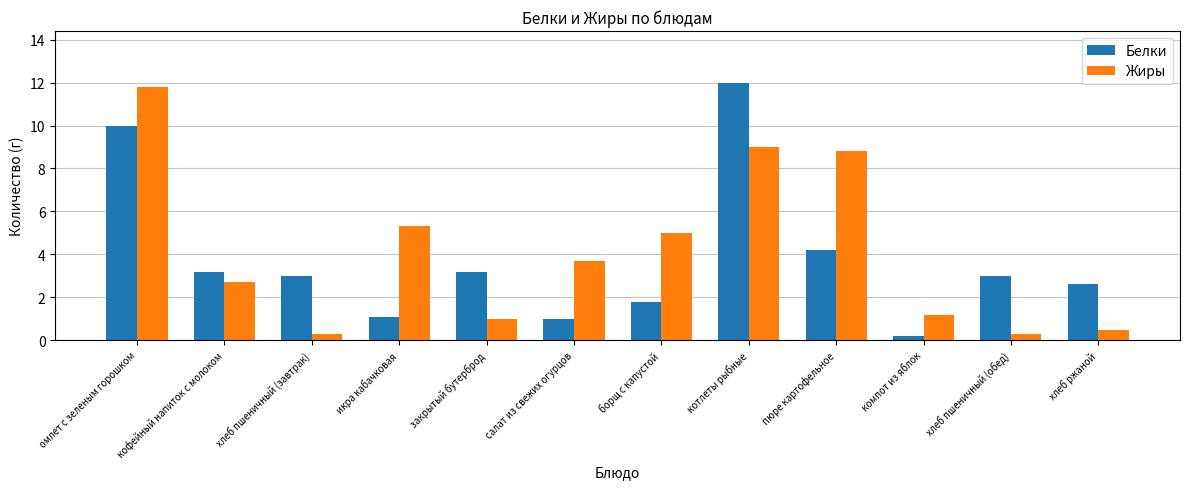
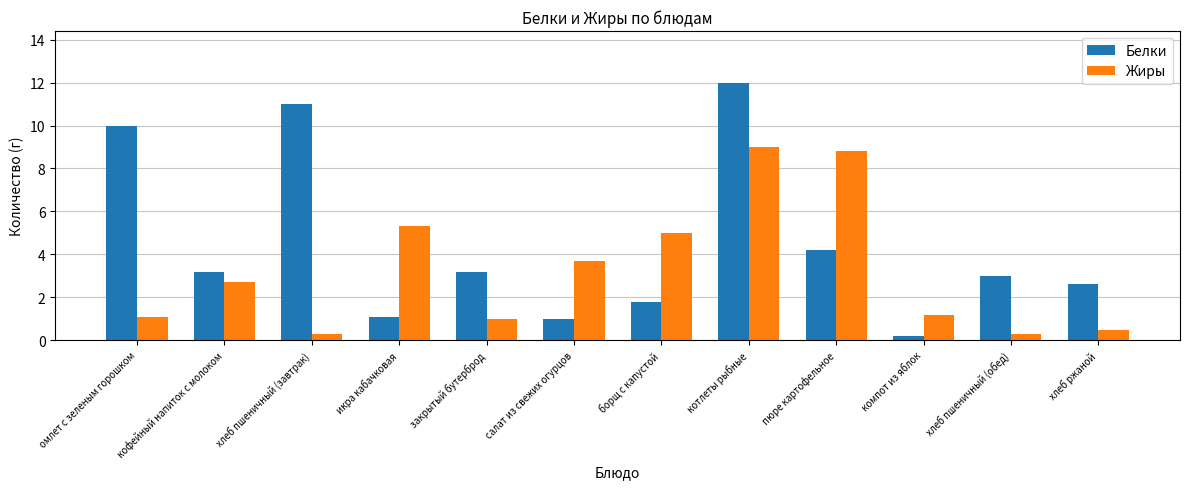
Жиры, омлет с зеленым горошком: 11.8 -> 1.1
Белки, хлеб пшеничный (завтрак): 3 -> 11
